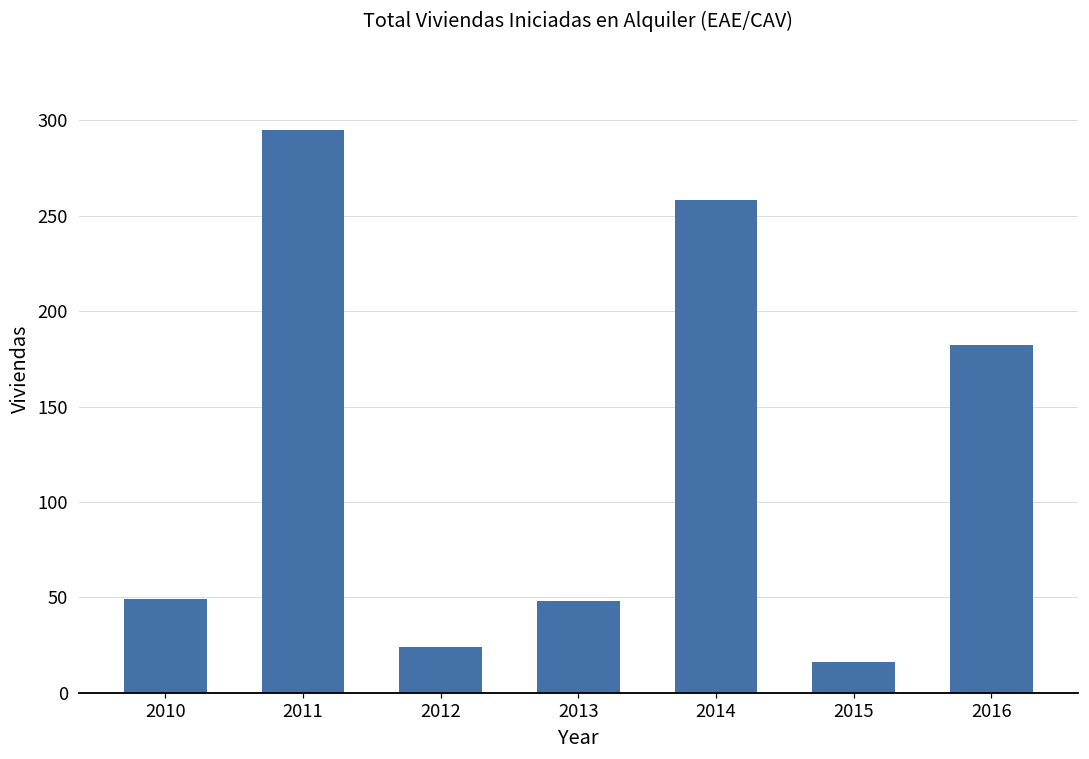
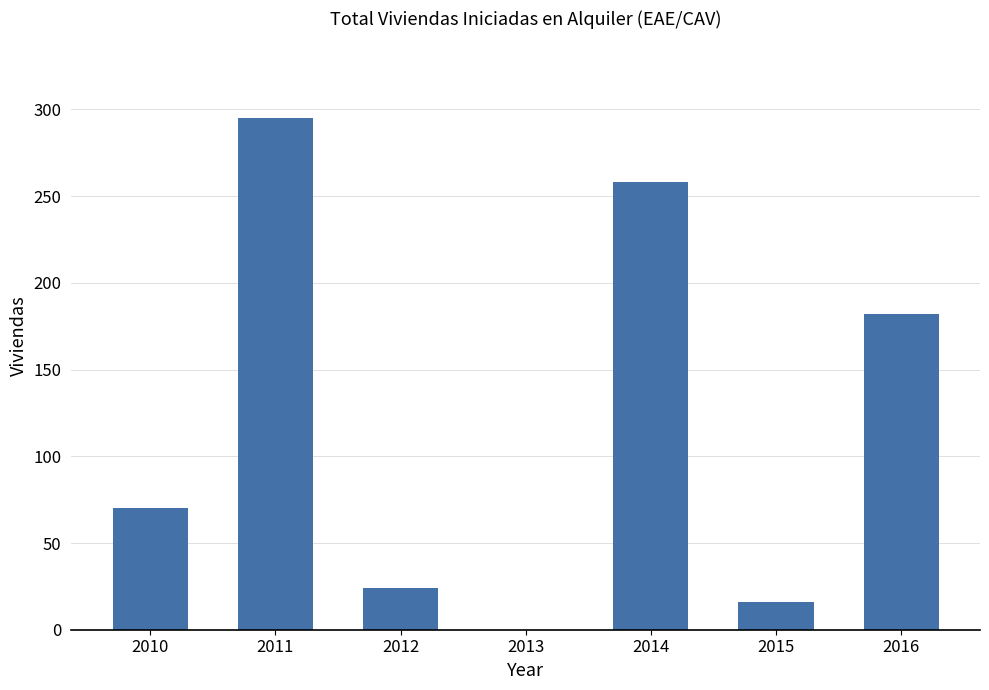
2010: 49 -> 70
2013: 48 -> 0
